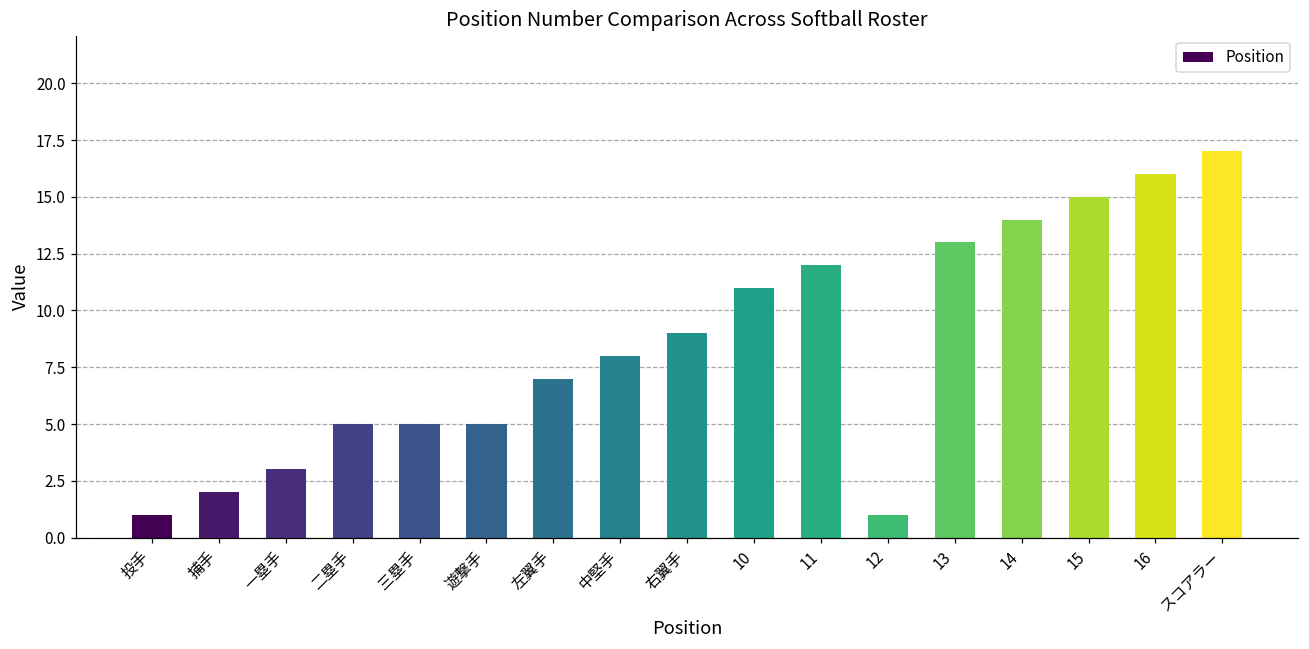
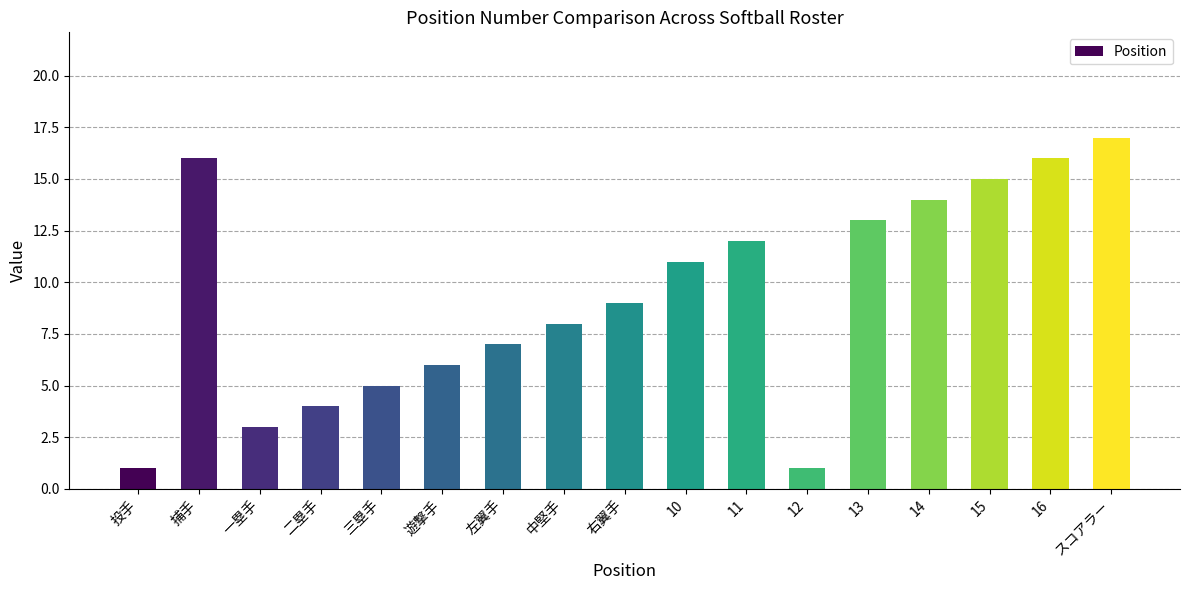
捕手: 2 -> 16
二塁手: 5 -> 4
遊撃手: 5 -> 6
